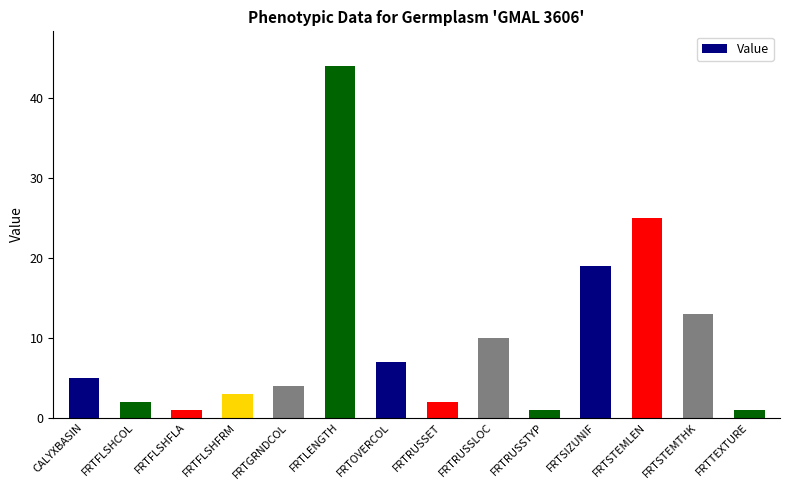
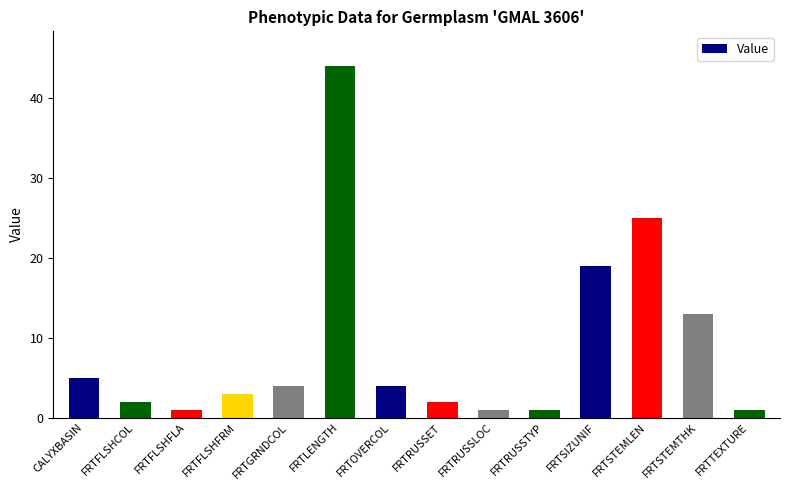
FRTOVERCOL: 7 -> 4
FRTRUSSLOC: 10 -> 1
